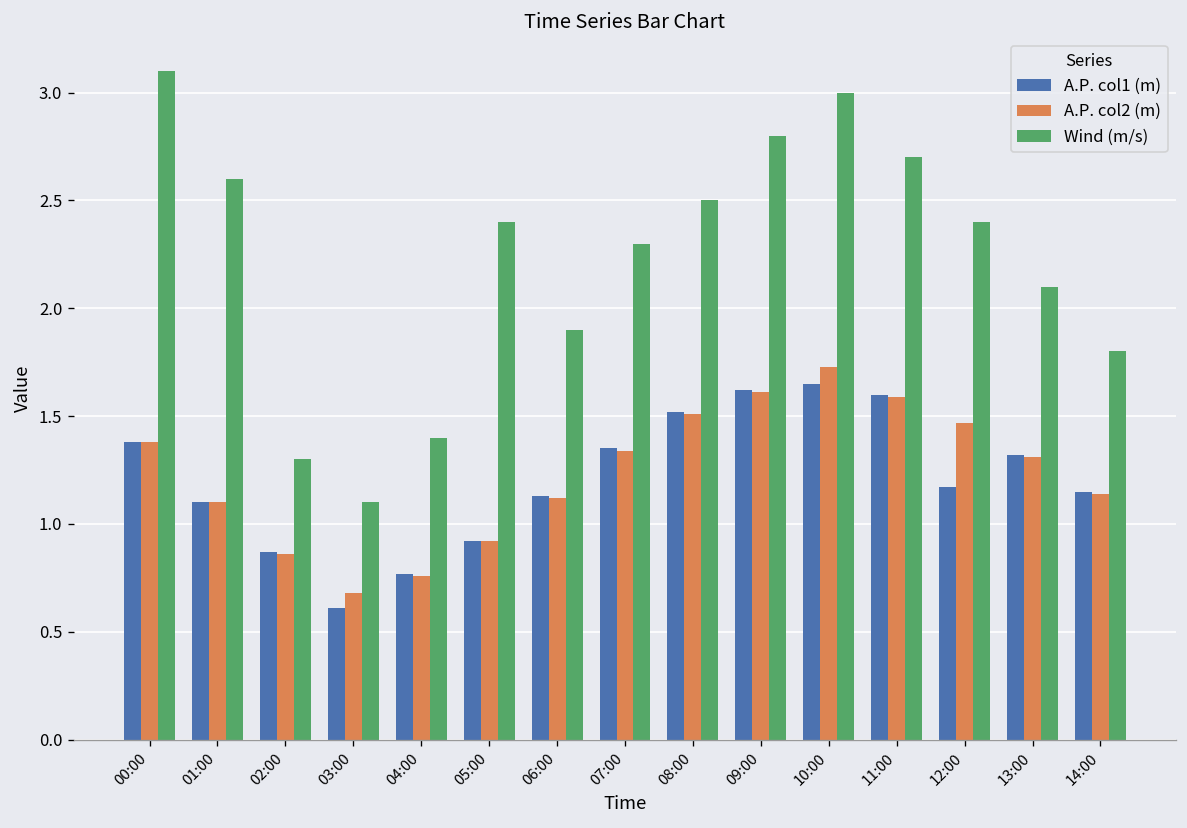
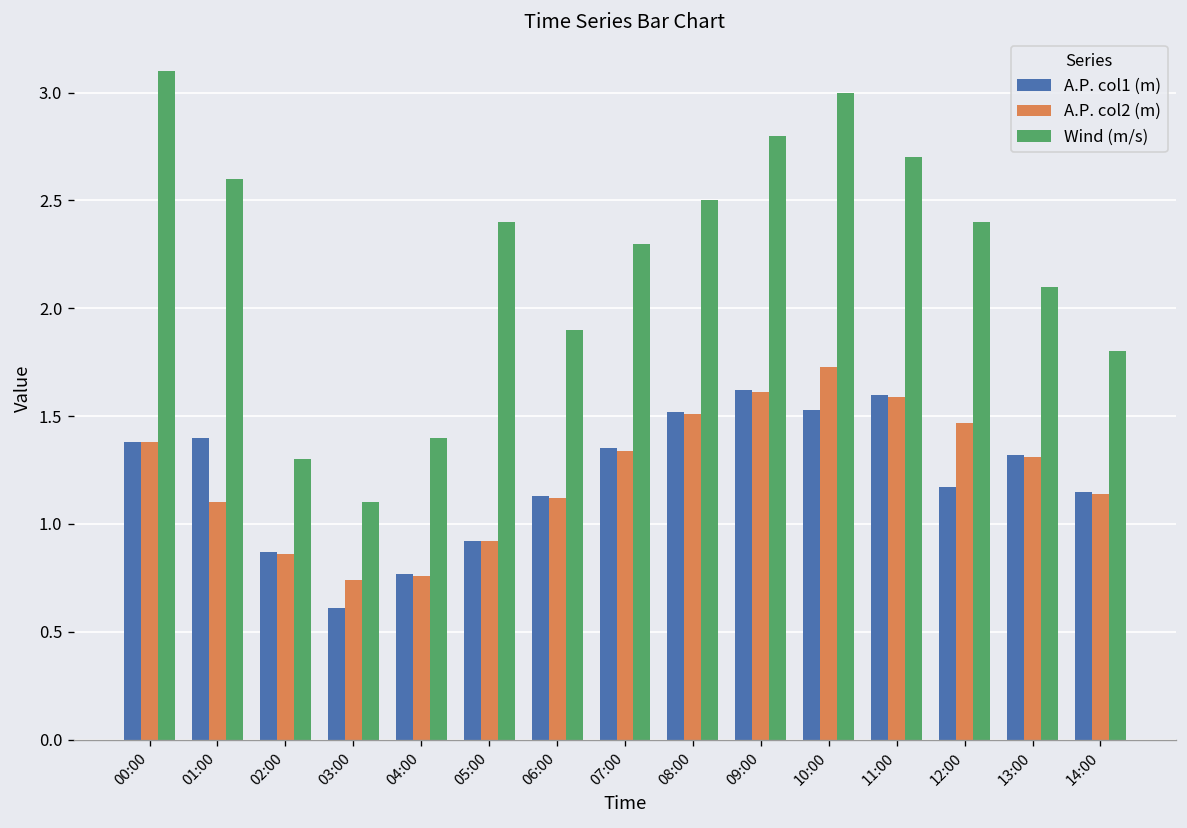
A.P. col1 (m), 01:00: 1.1 -> 1.4
A.P. col2 (m), 03:00: 0.68 -> 0.74
A.P. col1 (m), 10:00: 1.65 -> 1.53
